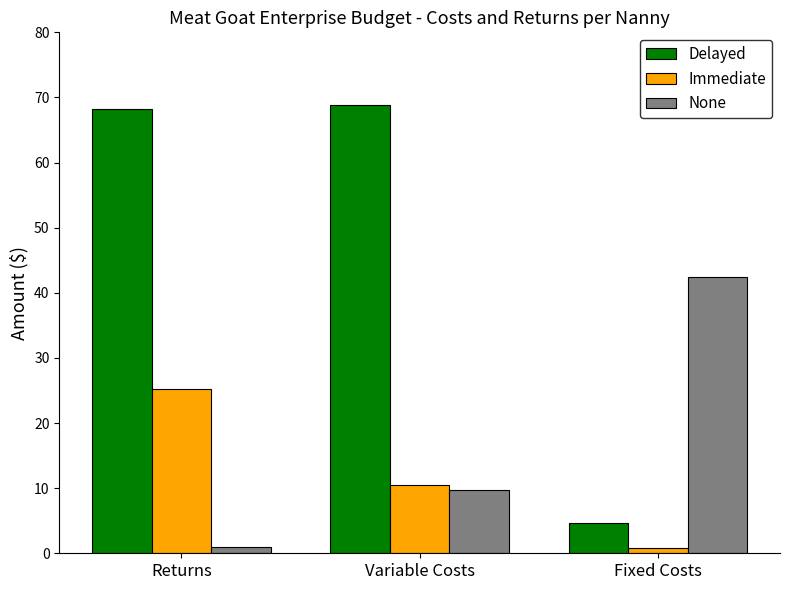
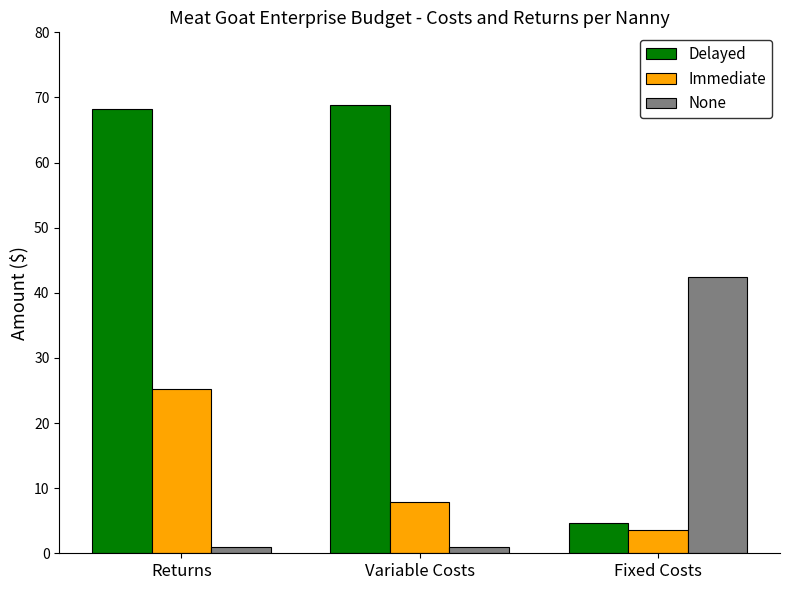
Immediate, Variable Costs: 10 -> 8
None, Variable Costs: 10 -> 1
Immediate, Fixed Costs: 1 -> 4
